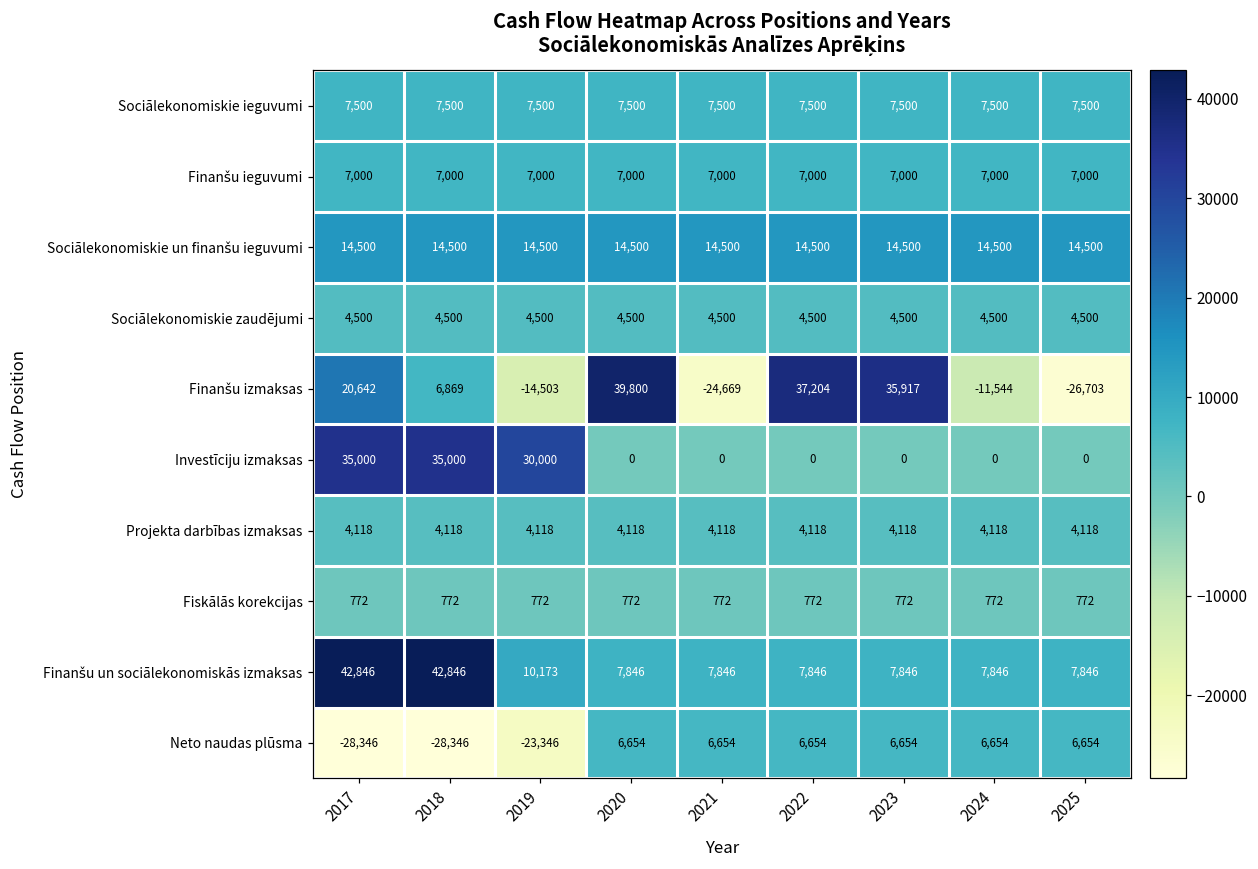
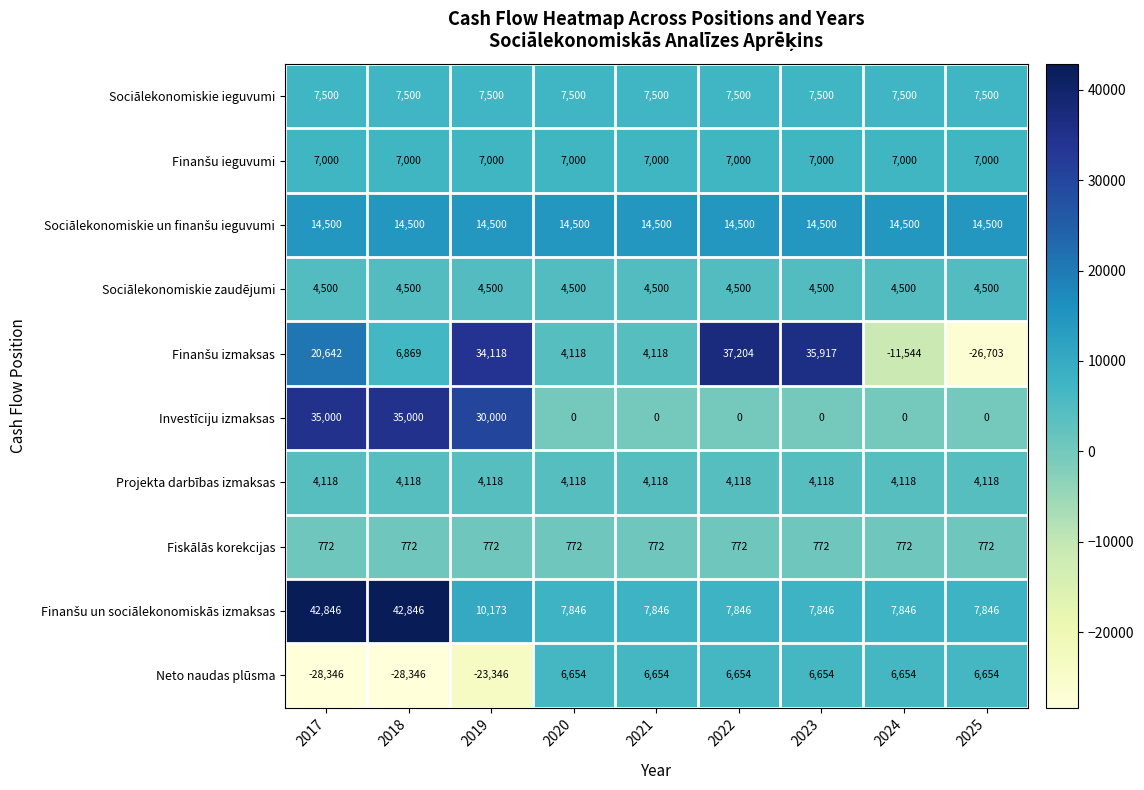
Finanšu izmaksas, 2019: -14,503 -> 34,118
Finanšu izmaksas, 2020: 39,800 -> 4,118
Finanšu izmaksas, 2021: -24,669 -> 4,118
